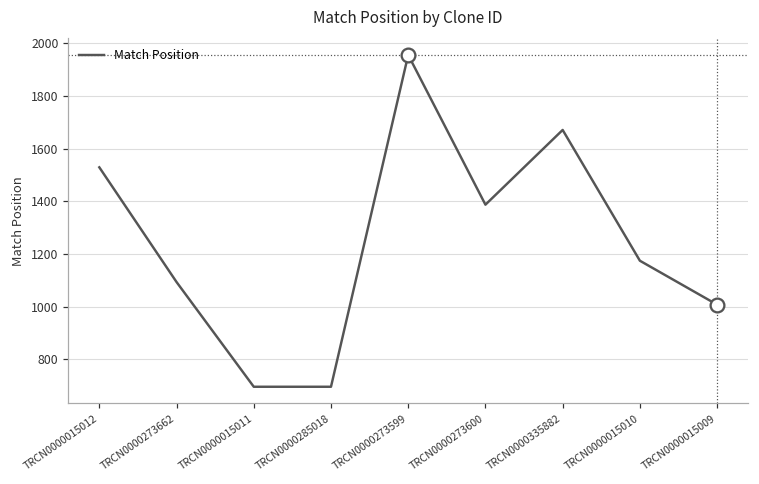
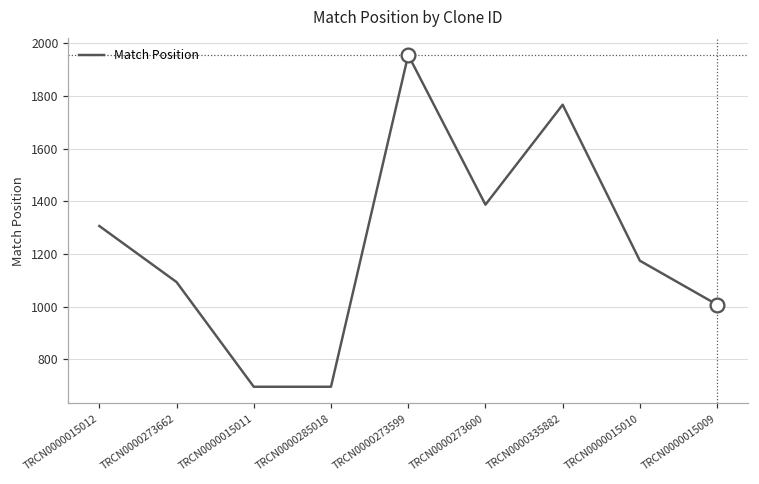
Match Position, TRCN0000015012: 1530 -> 1310
Match Position, TRCN0000335882: 1670 -> 1770
